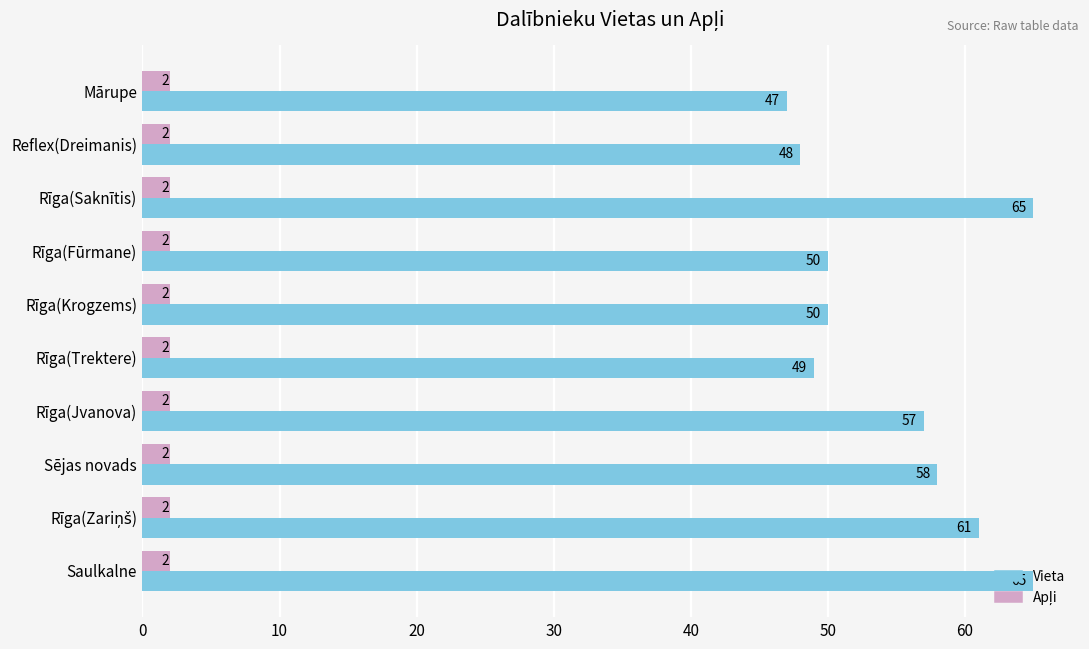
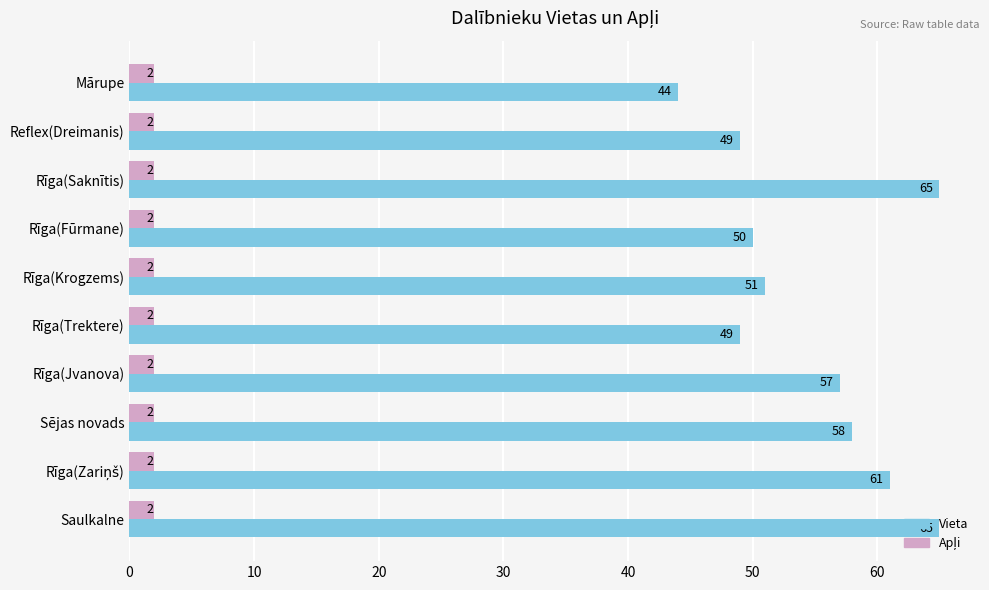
Vieta, Mārupe: 47 -> 44
Vieta, Reflex(Dreimanis): 48 -> 49
Vieta, Rīga(Krogzems): 50 -> 51
